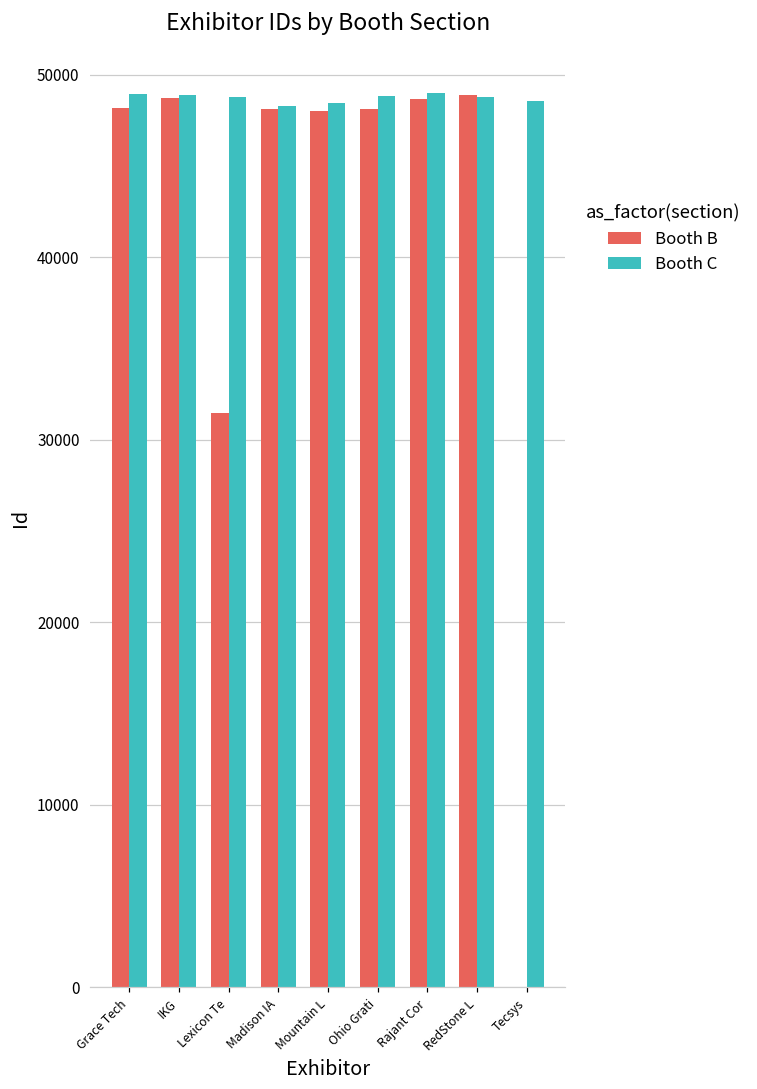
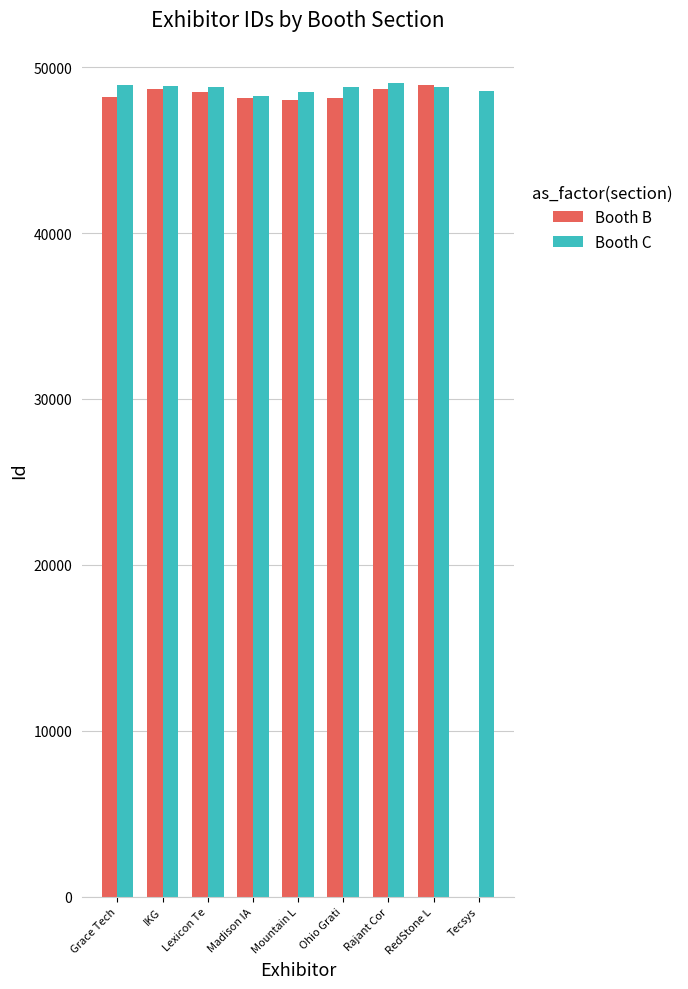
Booth B, Lexicon Te: 31500 -> 48500
